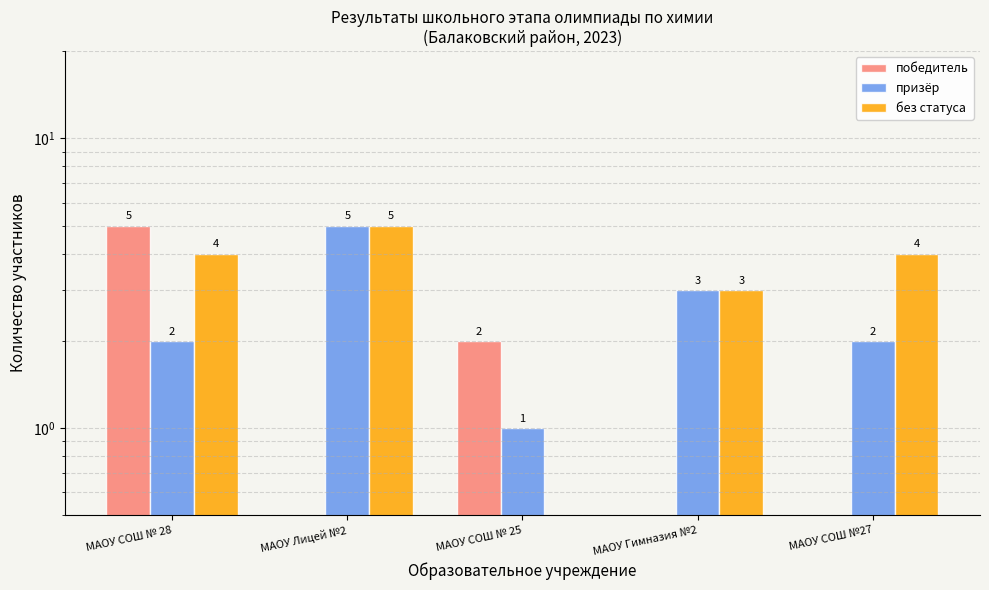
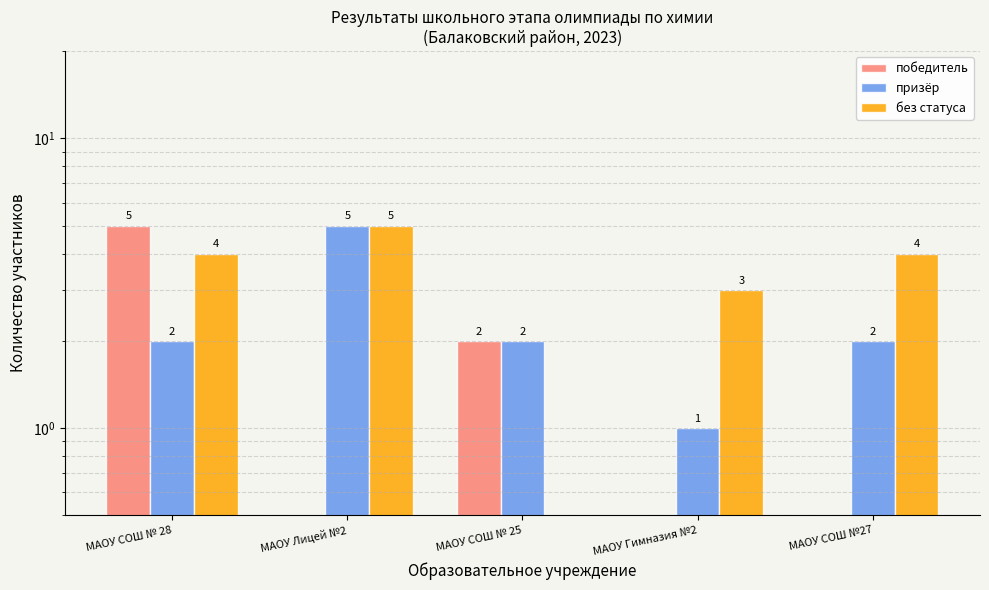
призёр, МАОУ СОШ № 25: 1 -> 2
призёр, МАОУ Гимназия №2: 3 -> 1
